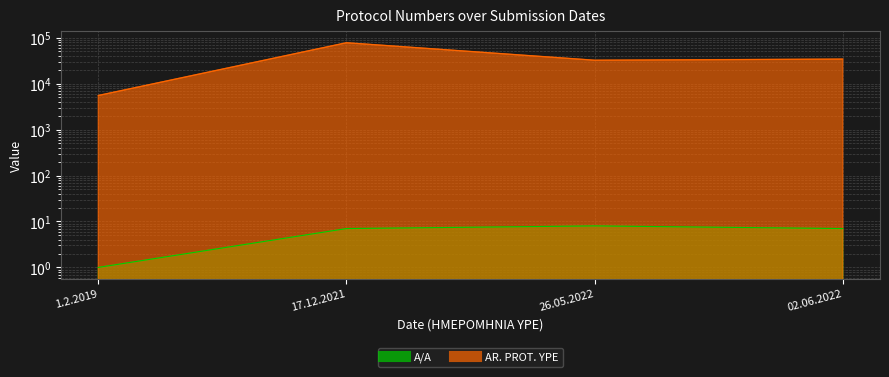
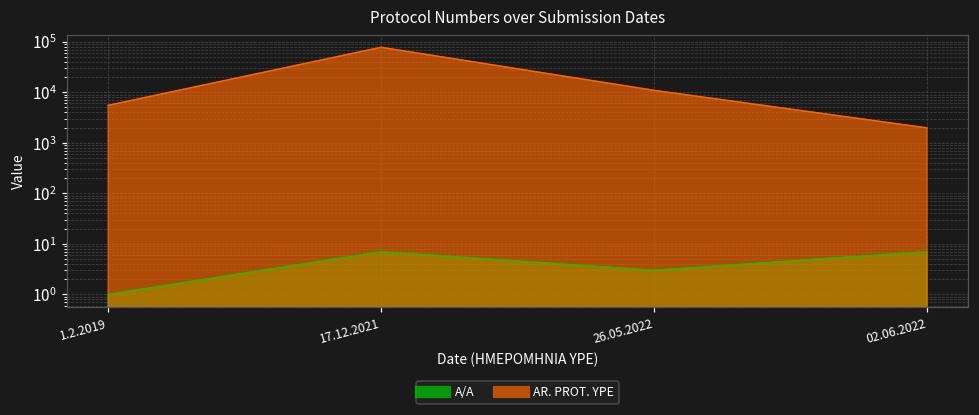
A/A, 26.05.2022: 8 -> 3
AR. PROT. YPE, 26.05.2022: 30000 -> 11000
AR. PROT. YPE, 02.06.2022: 30000 -> 2000
